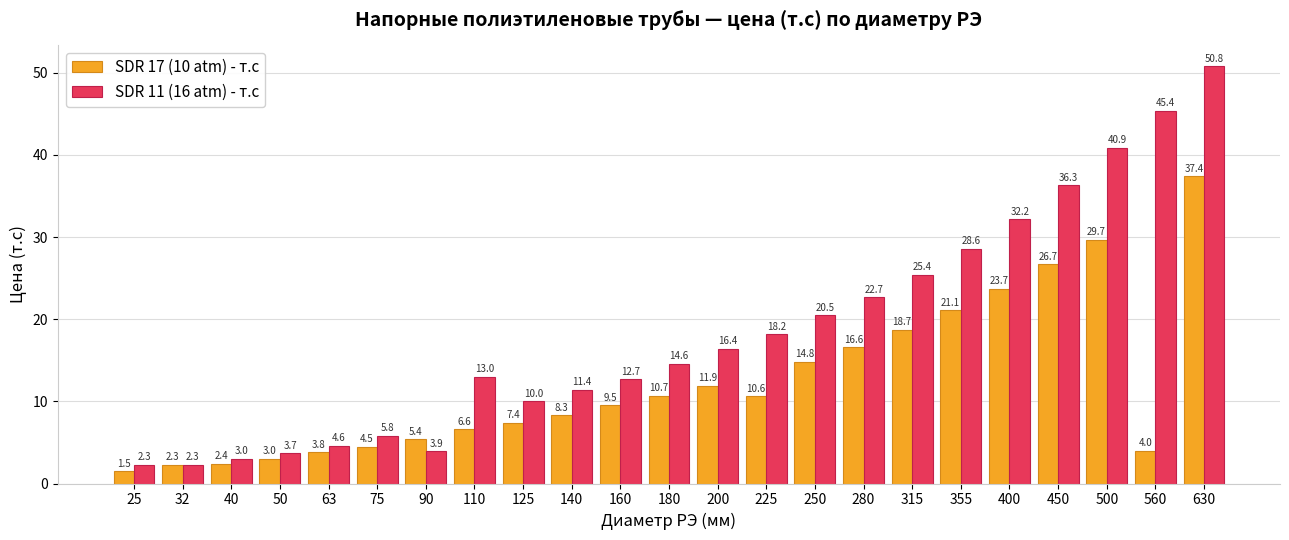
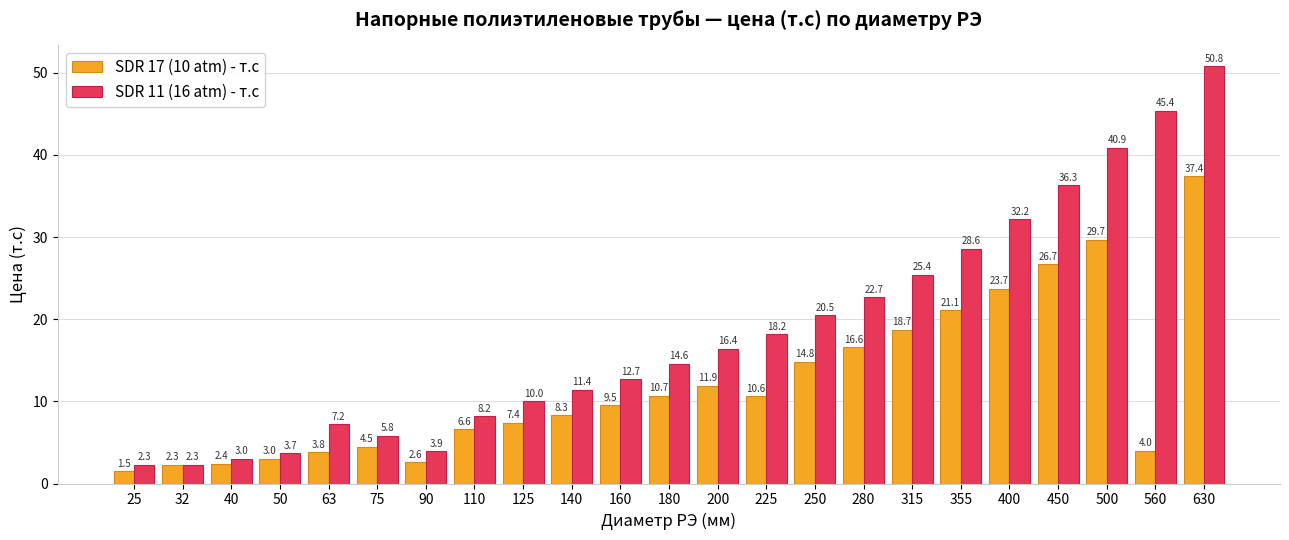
SDR 11 (16 atm) - т.с, 63: 4.6 -> 7.2
SDR 17 (10 atm) - т.с, 90: 5.4 -> 2.6
SDR 11 (16 atm) - т.с, 110: 13.0 -> 8.2
